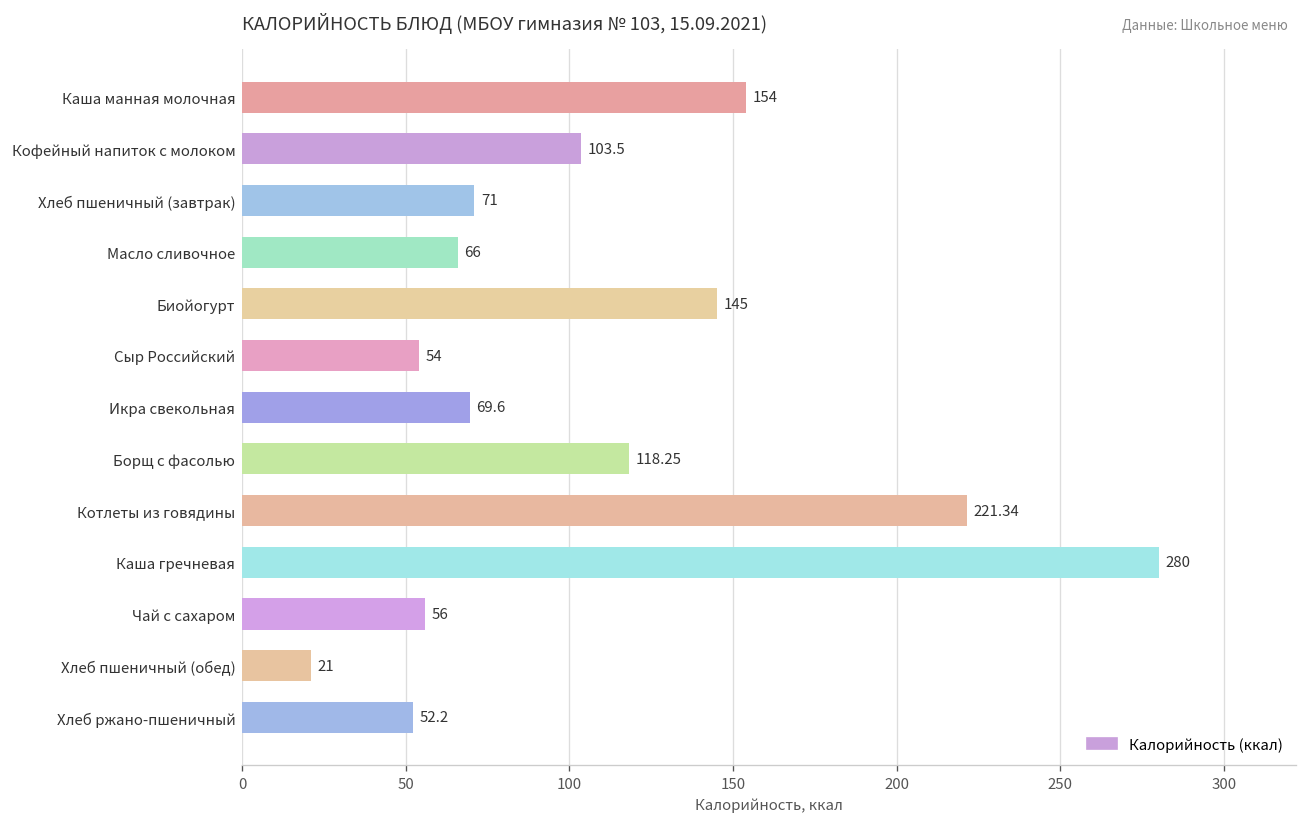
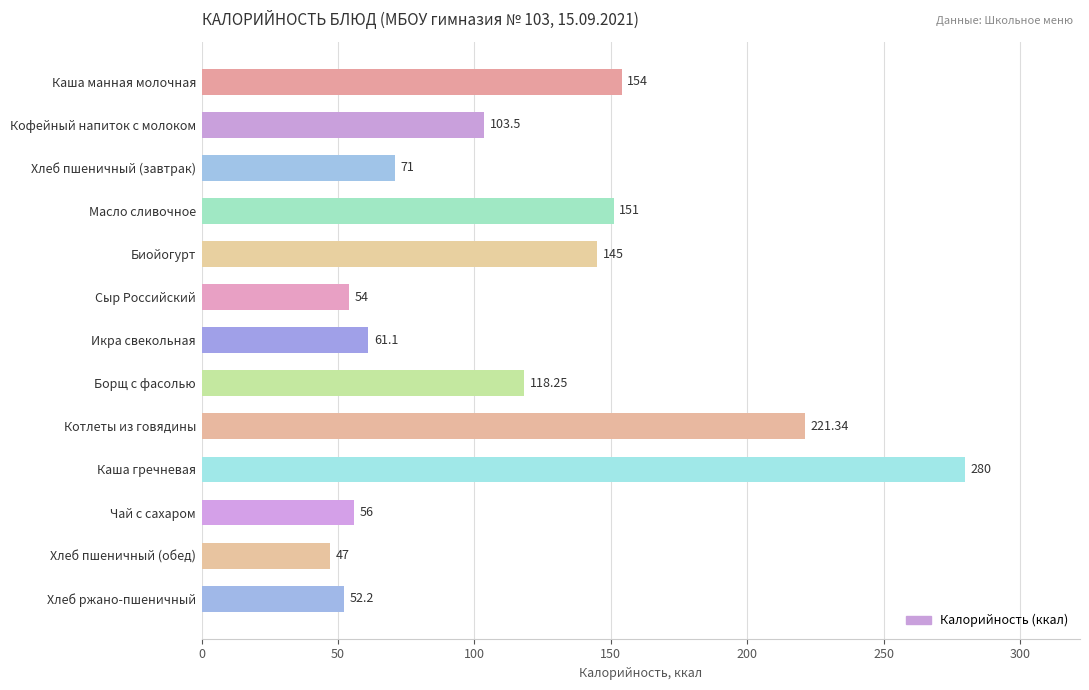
Масло сливочное: 66 -> 151
Икра свекольная: 69.6 -> 61.1
Хлеб пшеничный (обед): 21 -> 47
